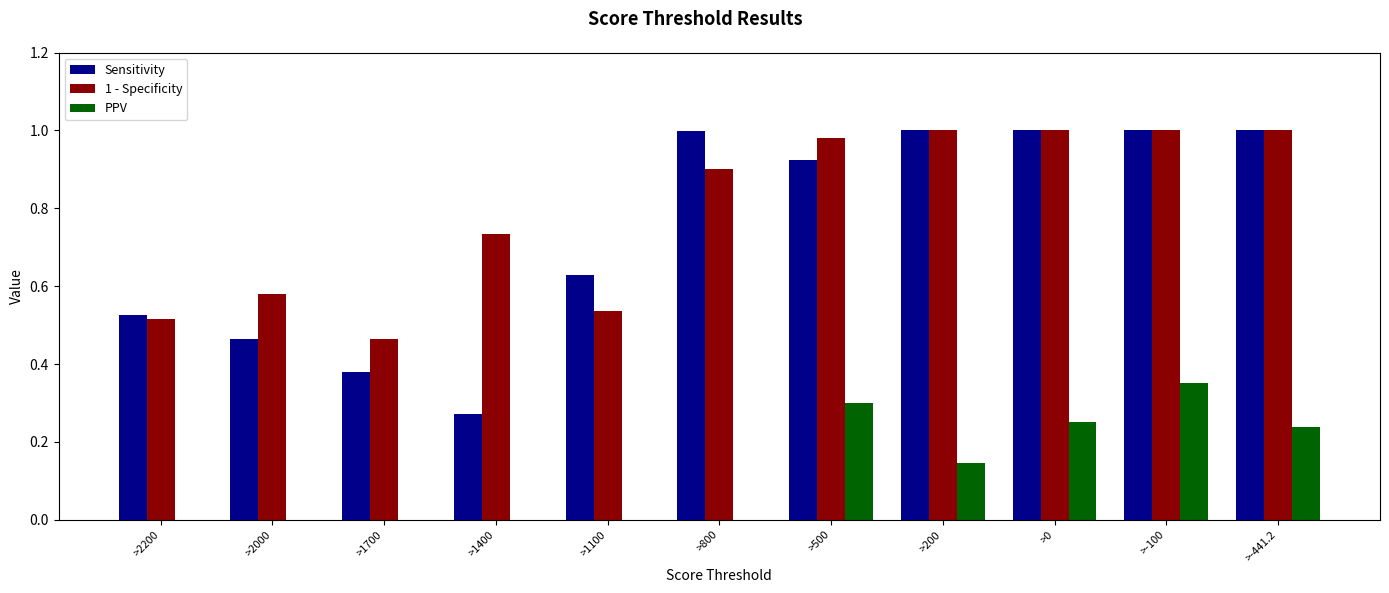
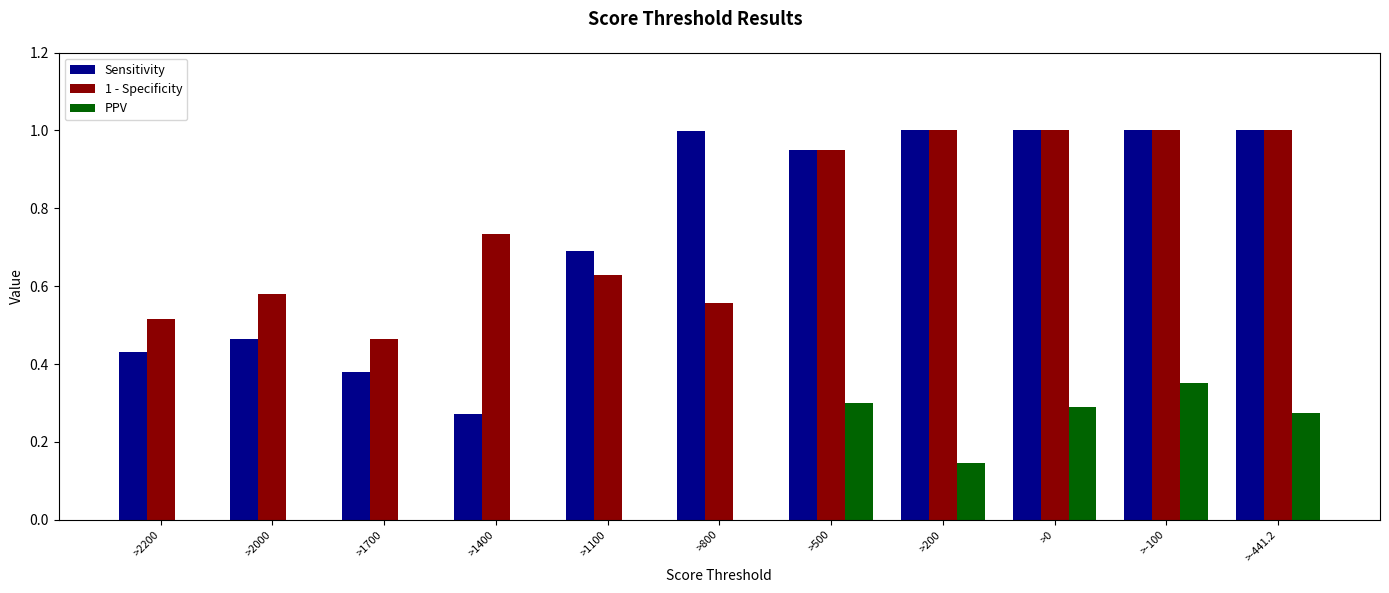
Sensitivity, >2200: 0.53 -> 0.43
Sensitivity, >1100: 0.63 -> 0.69
1 - Specificity, >1100: 0.54 -> 0.63
1 - Specificity, >800: 0.90 -> 0.56
Sensitivity, >500: 0.92 -> 0.95
1 - Specificity, >500: 0.98 -> 0.95
PPV, >0: 0.25 -> 0.29
PPV, >-441.2: 0.24 -> 0.28
